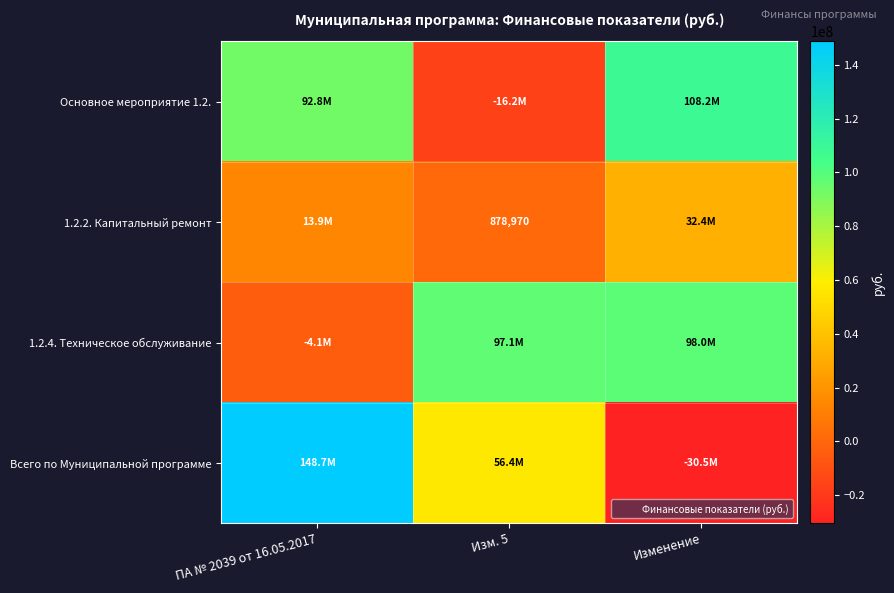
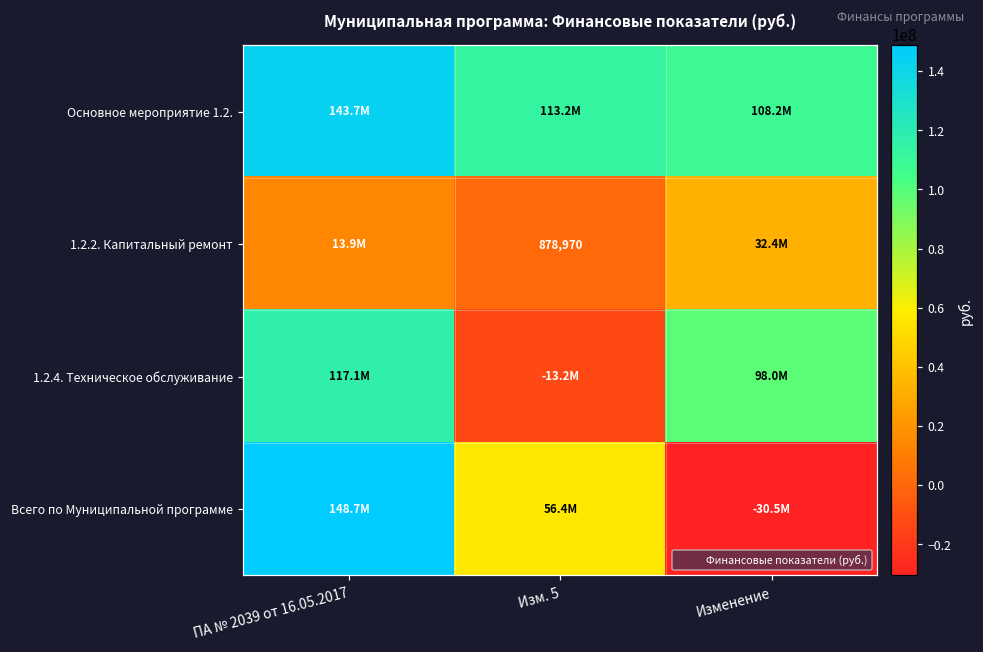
Основное мероприятие 1.2., ПА № 2039 от 16.05.2017: 92.8M -> 143.7M
Основное мероприятие 1.2., Изм. 5: -16.2M -> 113.2M
1.2.4. Техническое обслуживание, ПА № 2039 от 16.05.2017: -4.1M -> 117.1M
1.2.4. Техническое обслуживание, Изм. 5: 97.1M -> -13.2M
